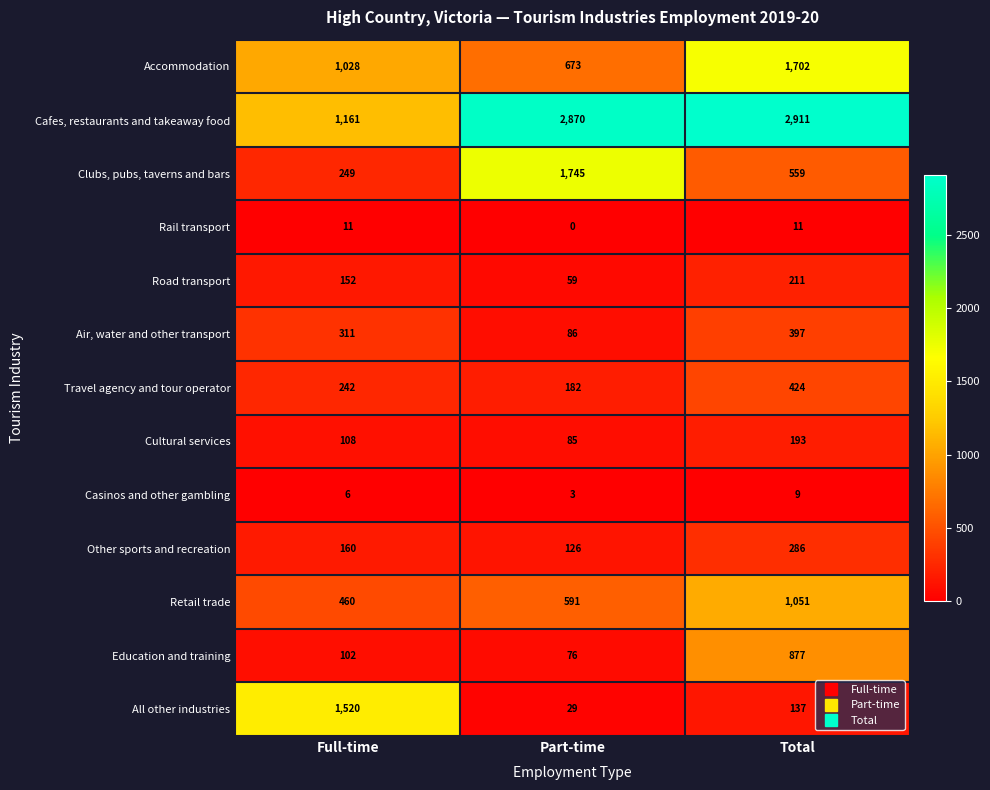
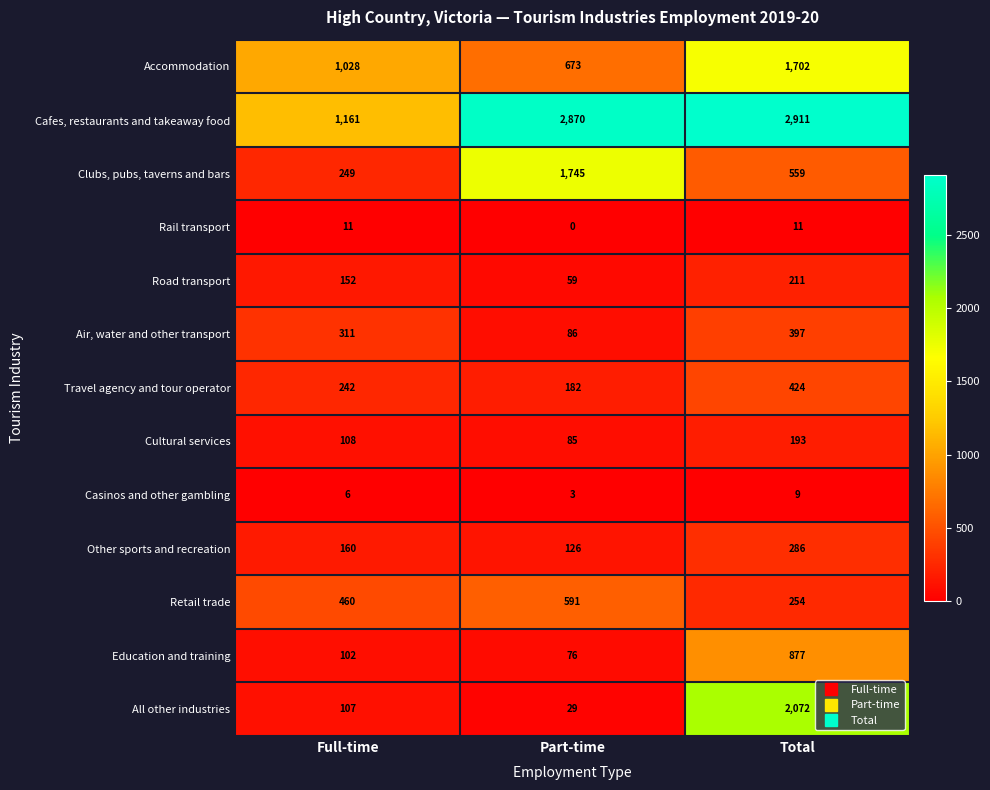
Retail trade, Total: 1,051 -> 254
All other industries, Full-time: 1,520 -> 107
All other industries, Total: 137 -> 2,072
